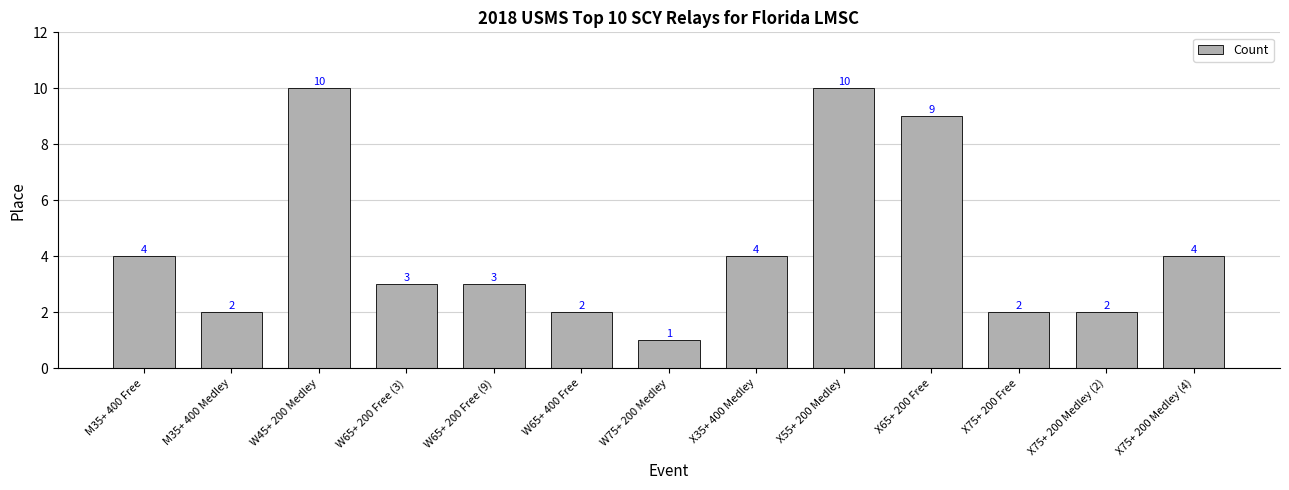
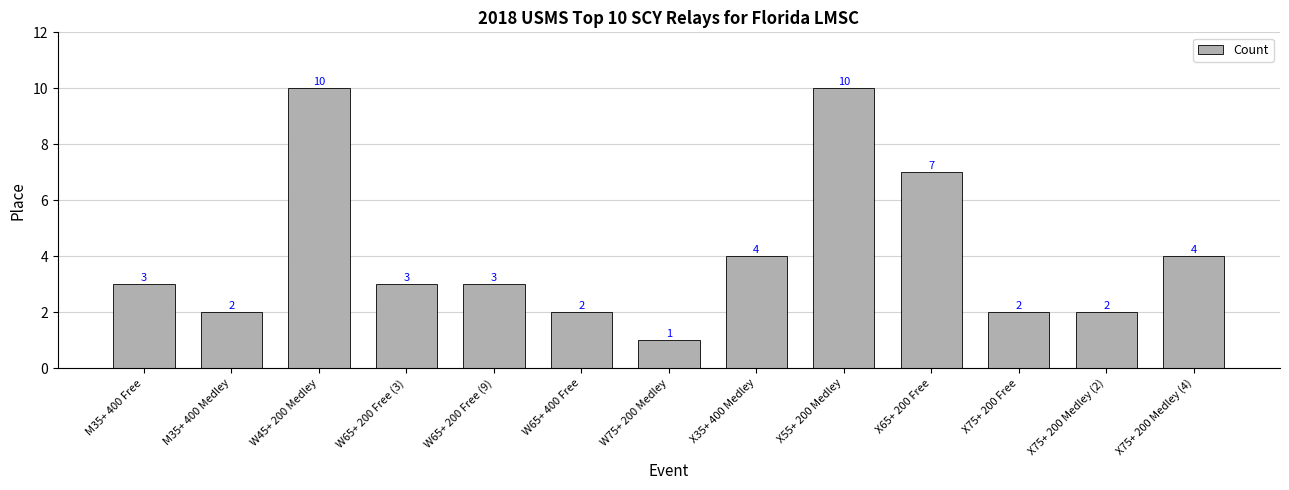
M35+ 400 Free: 4 -> 3
X65+ 200 Free: 9 -> 7
